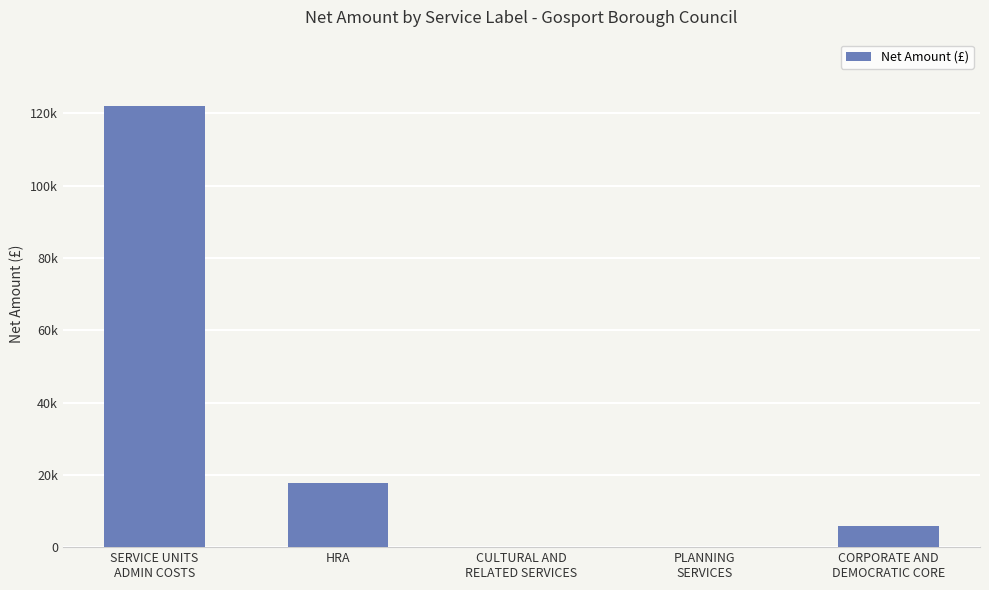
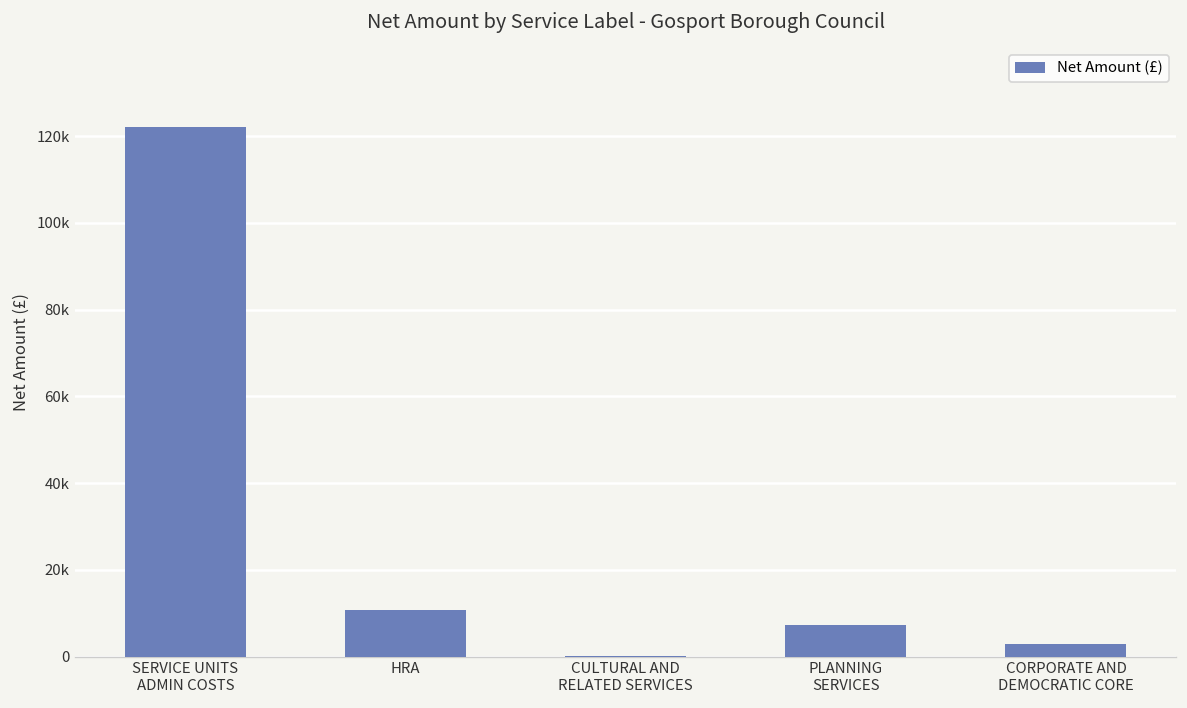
HRA: 18000 -> 11000
PLANNING SERVICES: 0 -> 7000
CORPORATE AND DEMOCRATIC CORE: 6000 -> 3000
